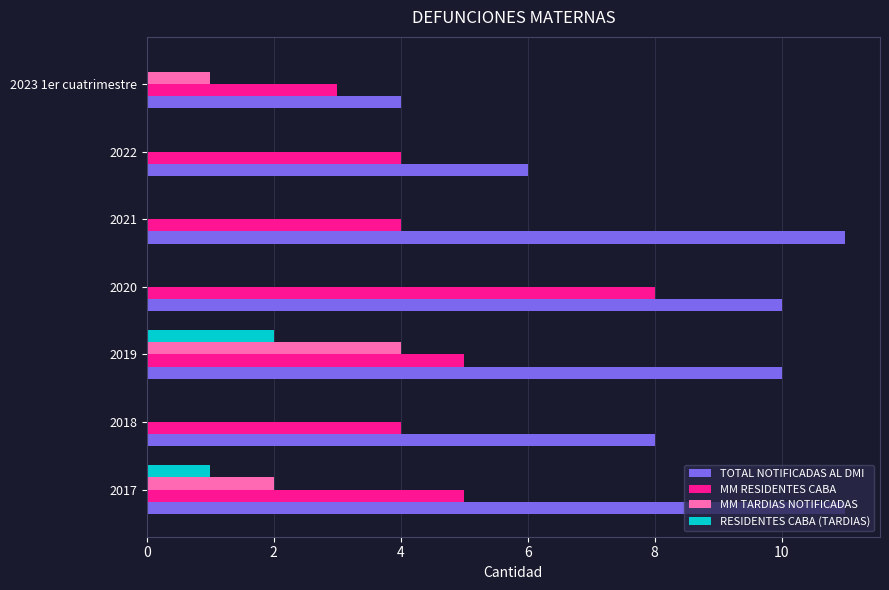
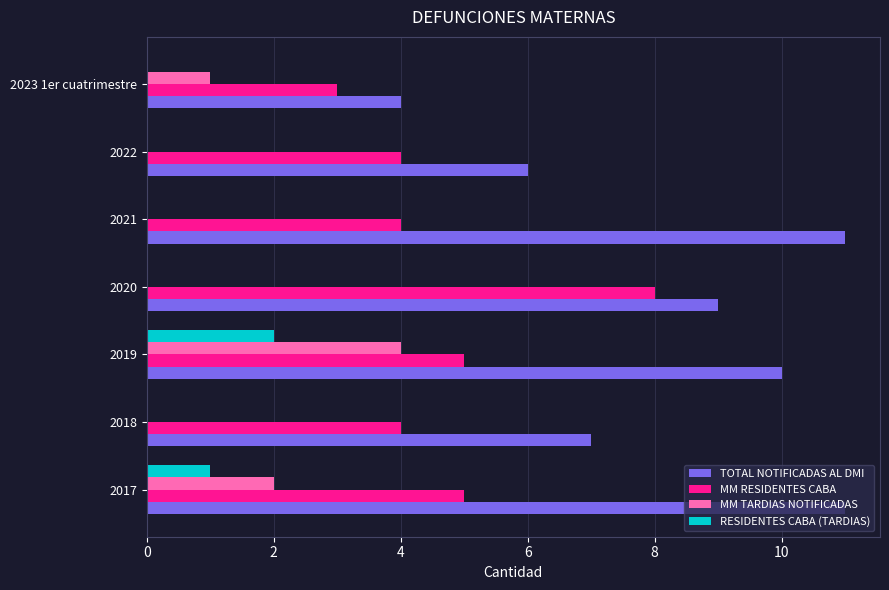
TOTAL NOTIFICADAS AL DMI, 2020: 10 -> 9
TOTAL NOTIFICADAS AL DMI, 2018: 8 -> 7
